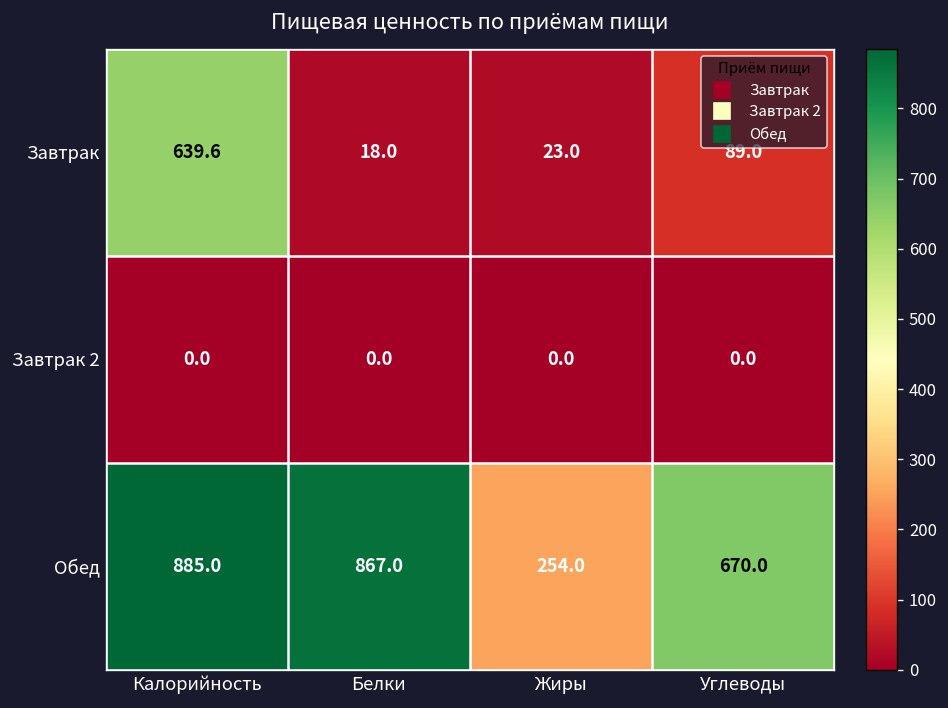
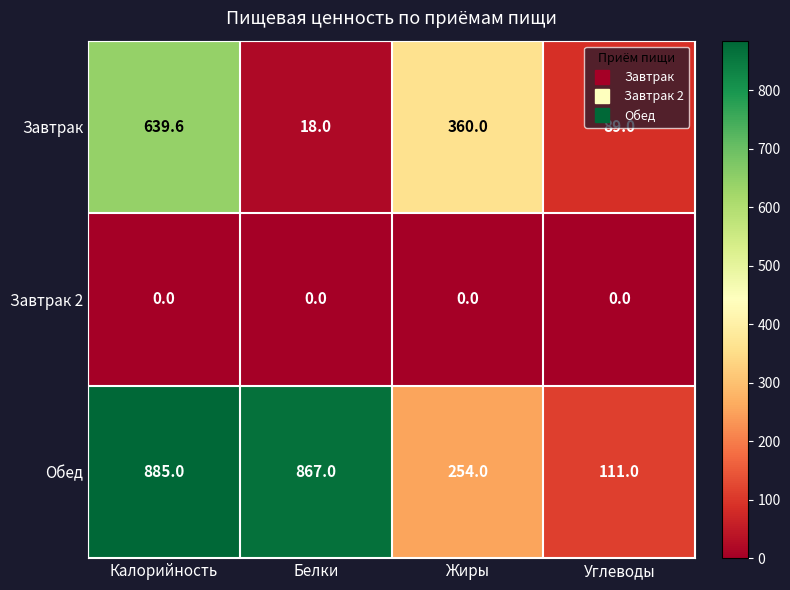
Завтрак, Жиры: 23.0 -> 360.0
Обед, Углеводы: 670.0 -> 111.0
